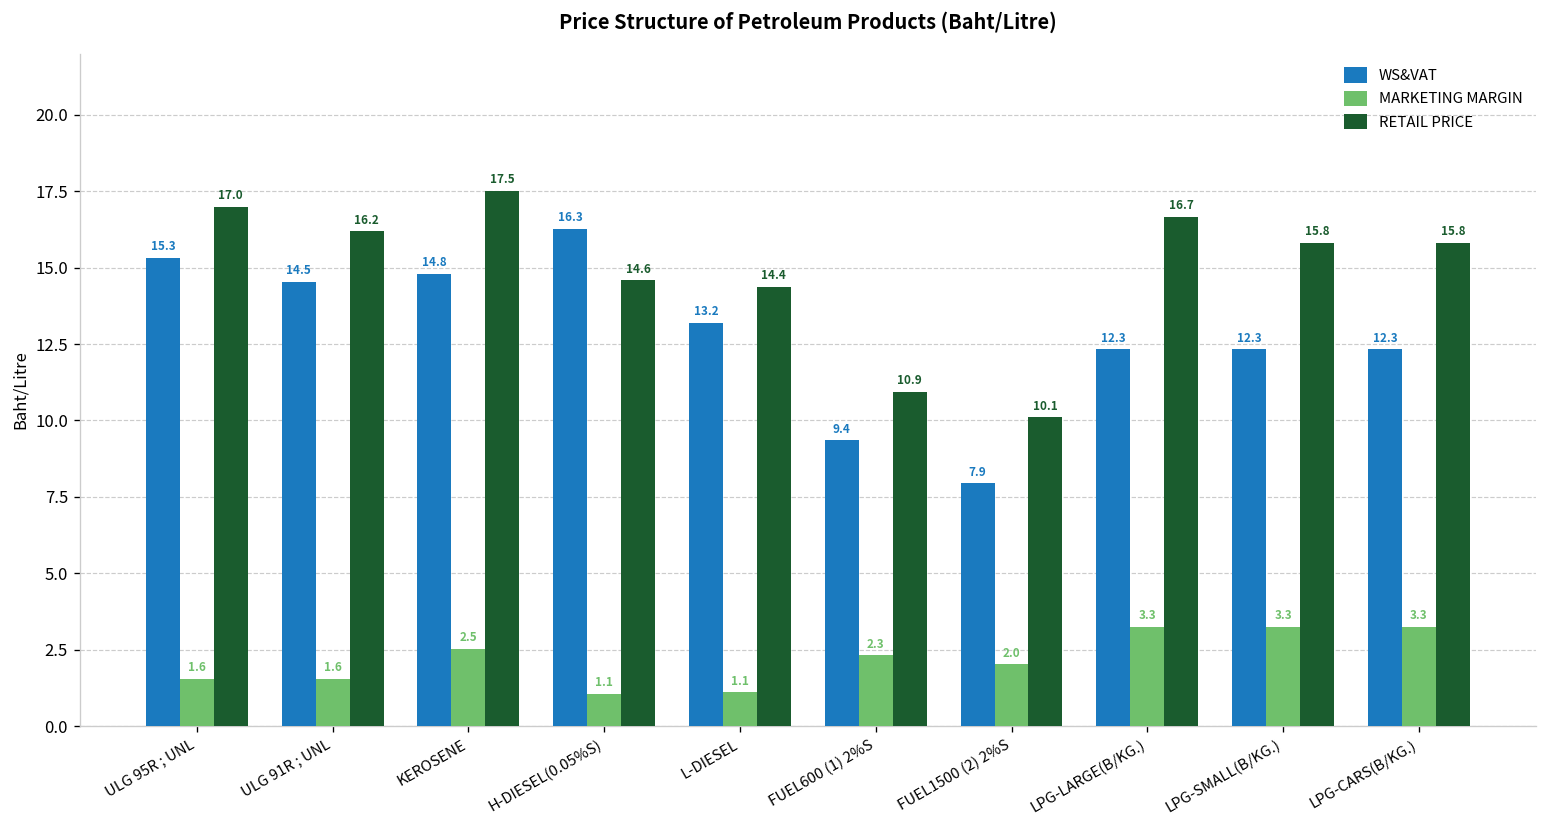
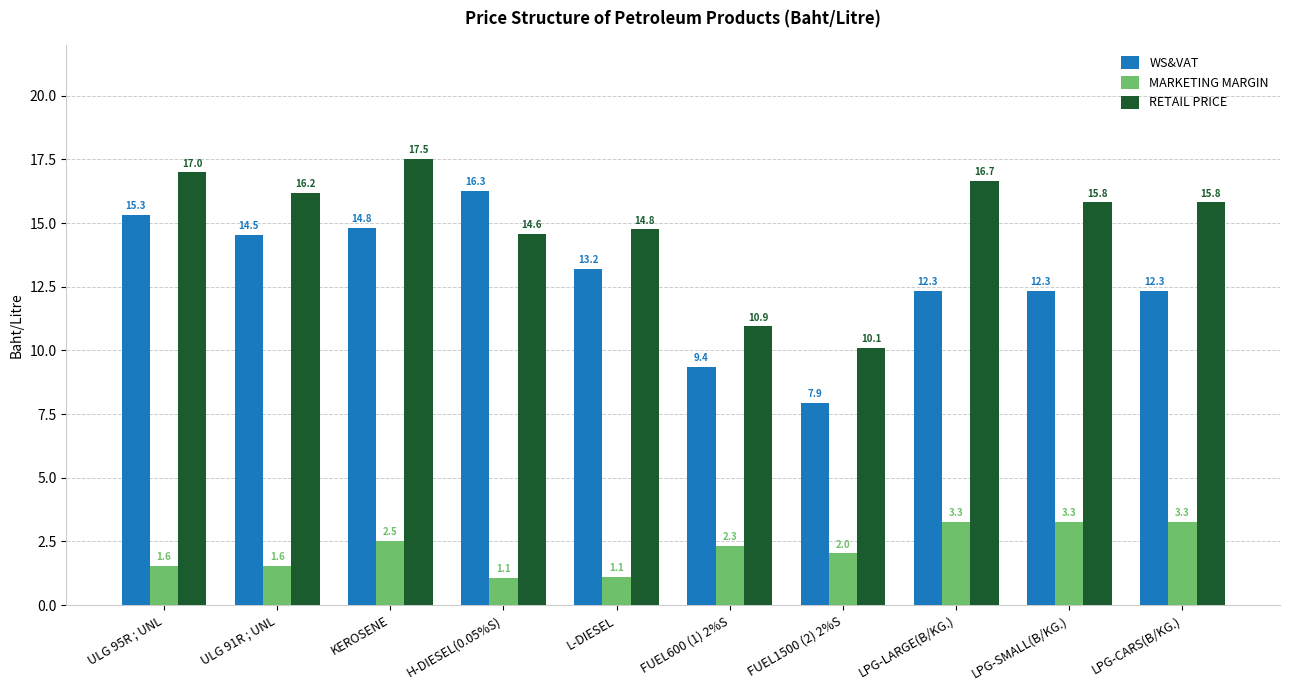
RETAIL PRICE, L-DIESEL: 14.4 -> 14.8
